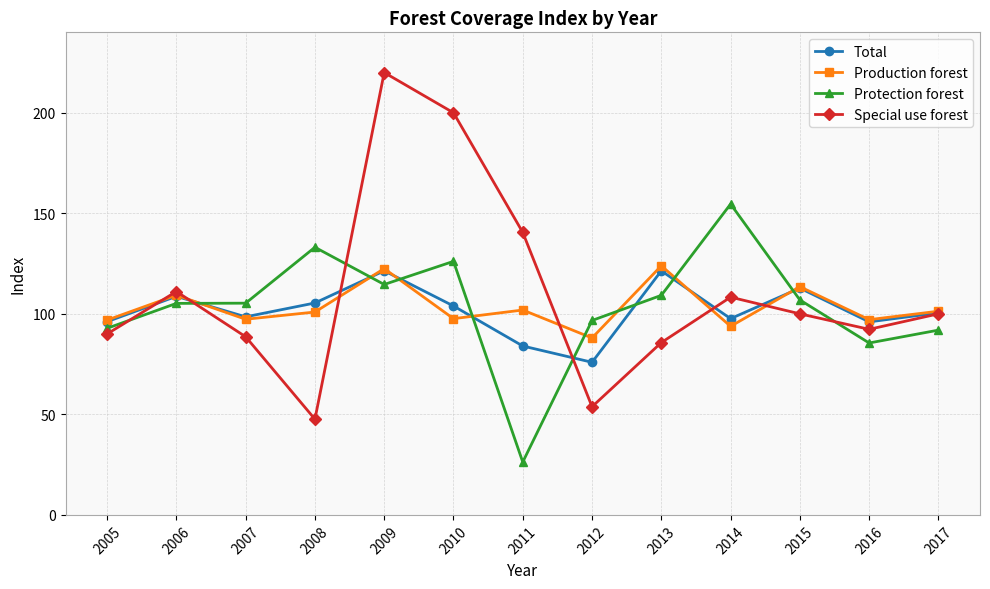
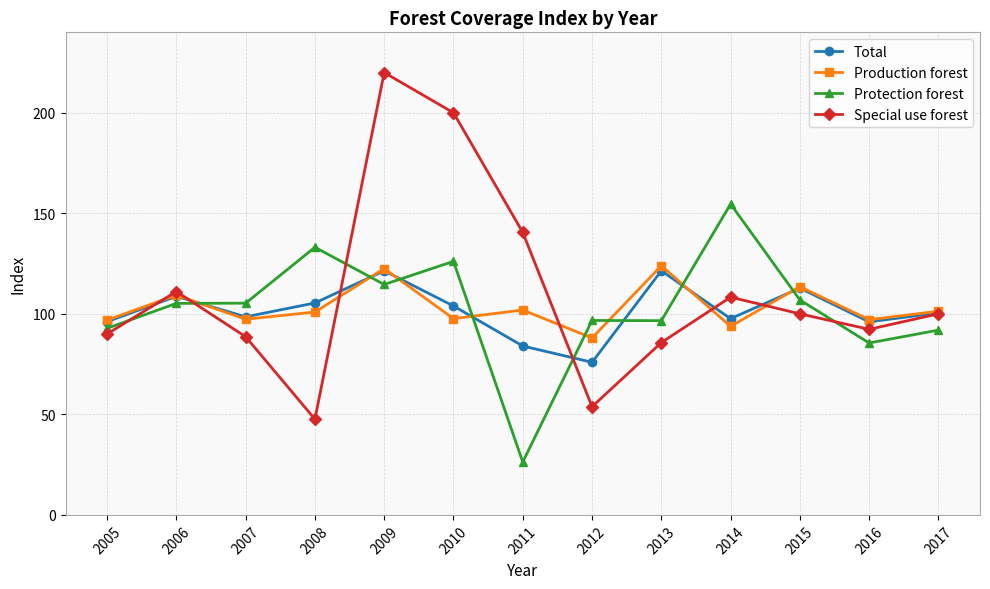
Protection forest, 2013: 109 -> 97
